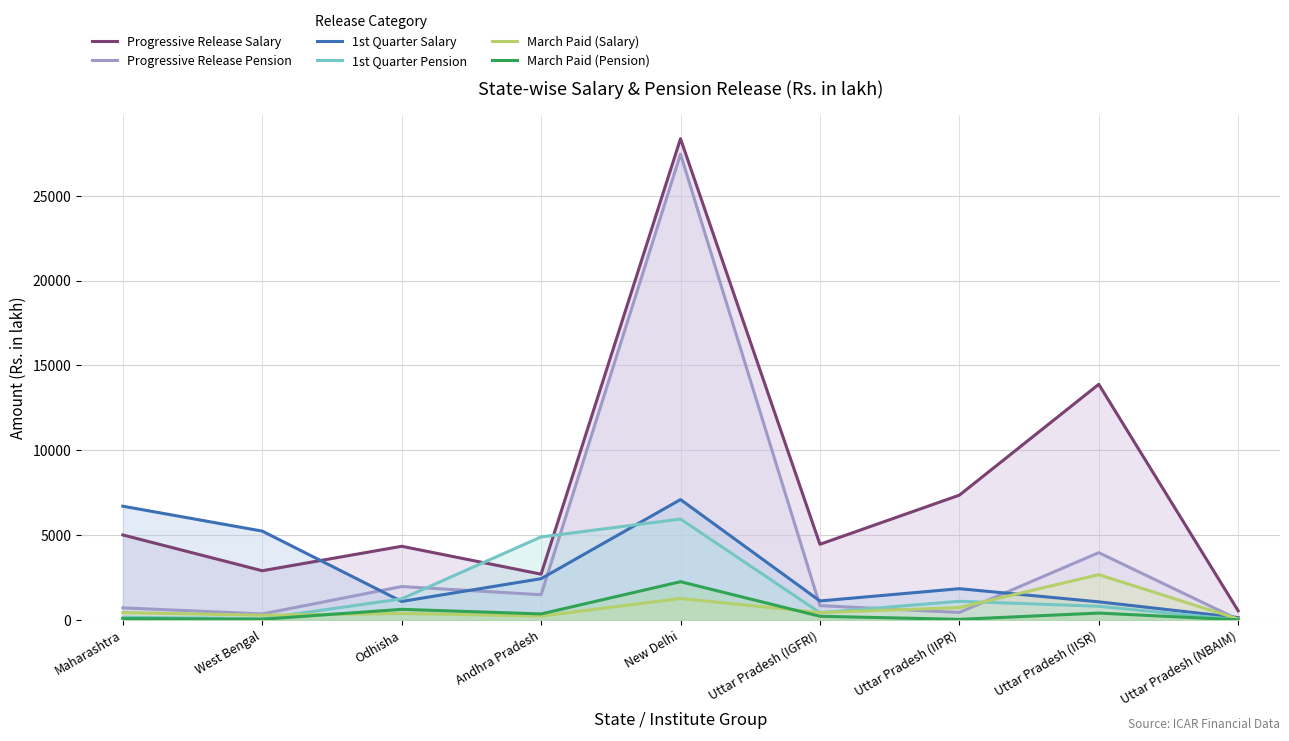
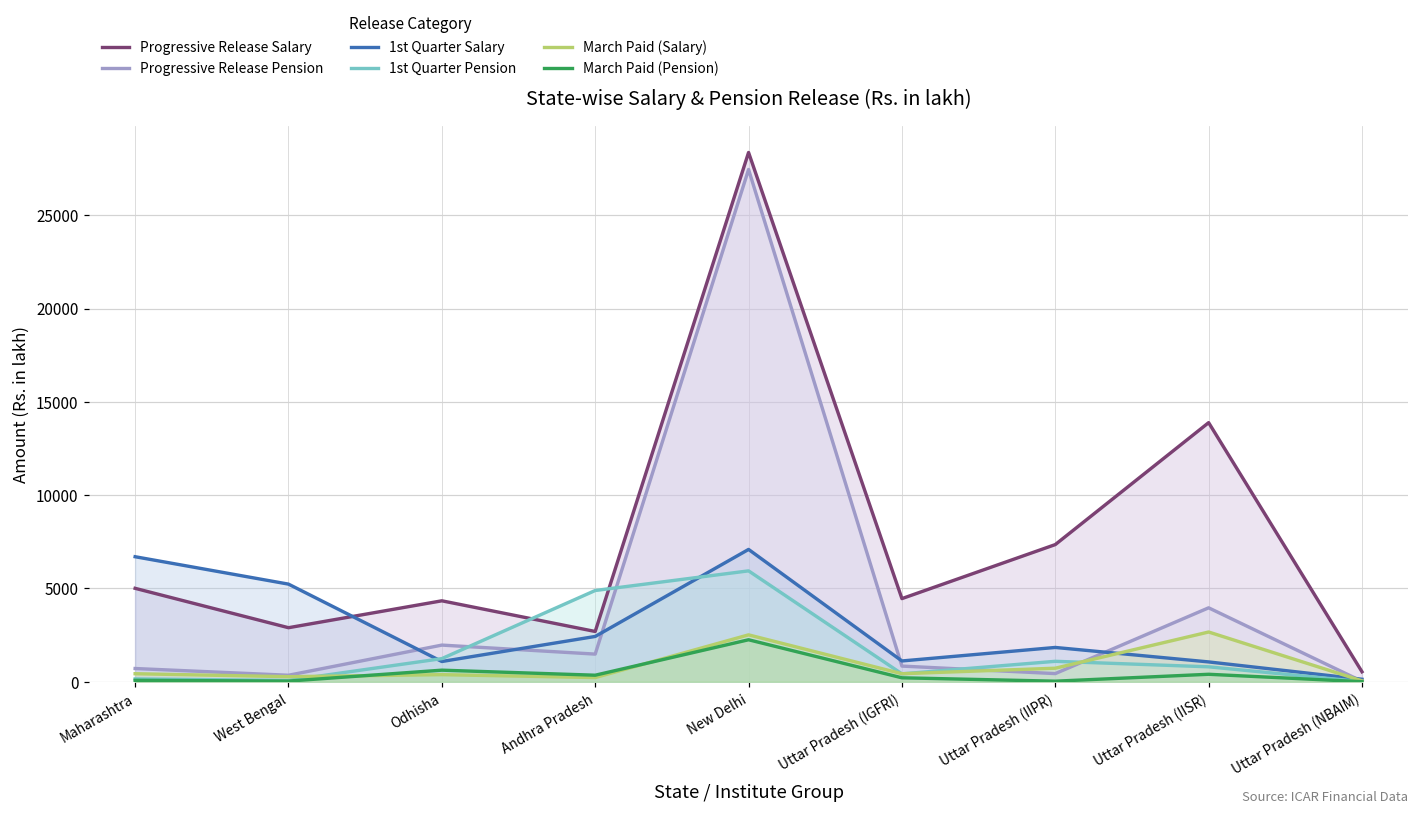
March Paid (Salary), New Delhi: 1300 -> 2500
